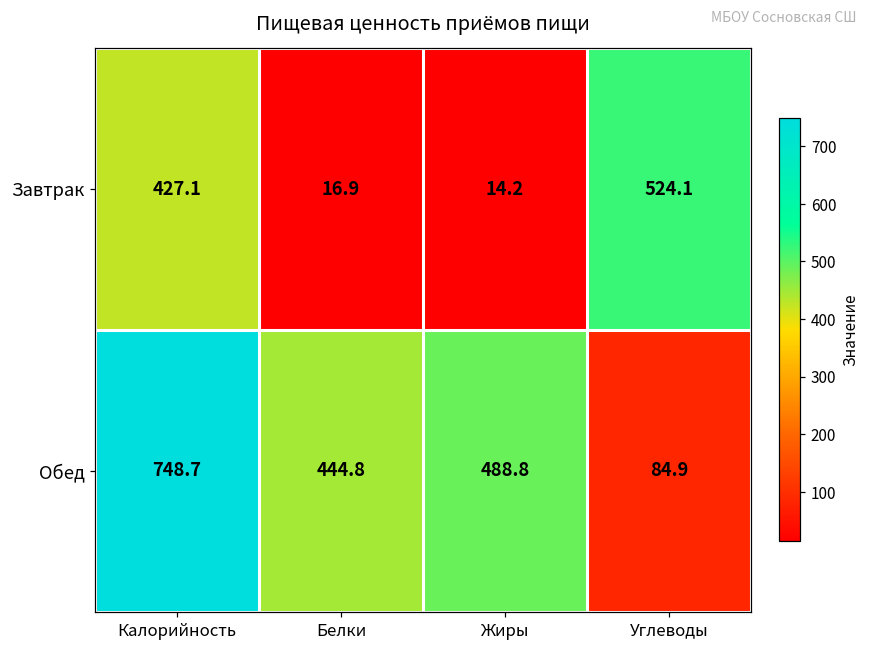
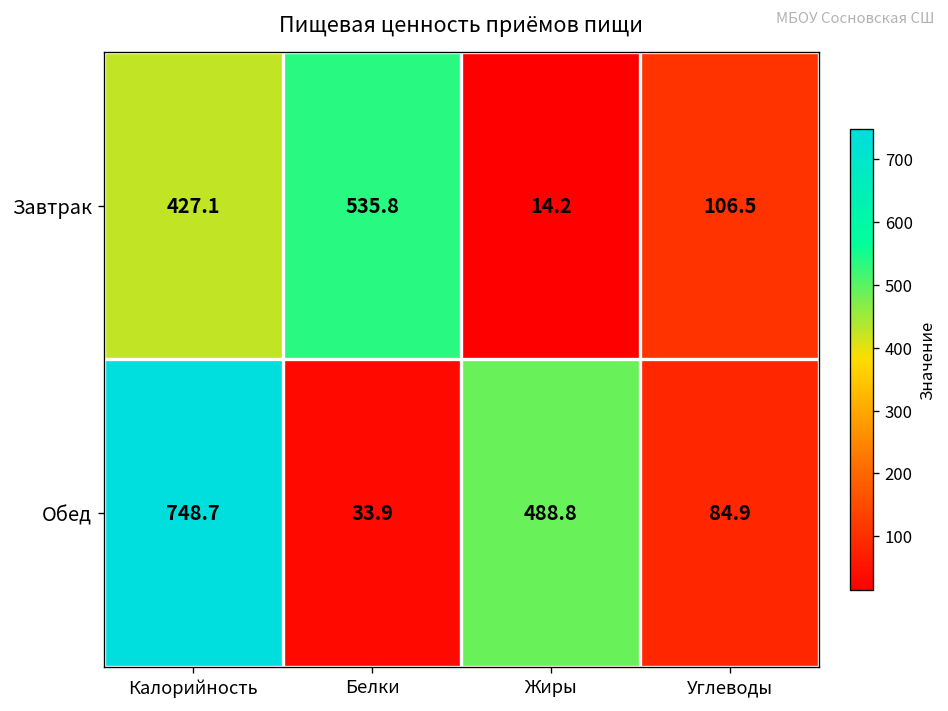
Завтрак, Белки: 16.9 -> 535.8
Завтрак, Углеводы: 524.1 -> 106.5
Обед, Белки: 444.8 -> 33.9
